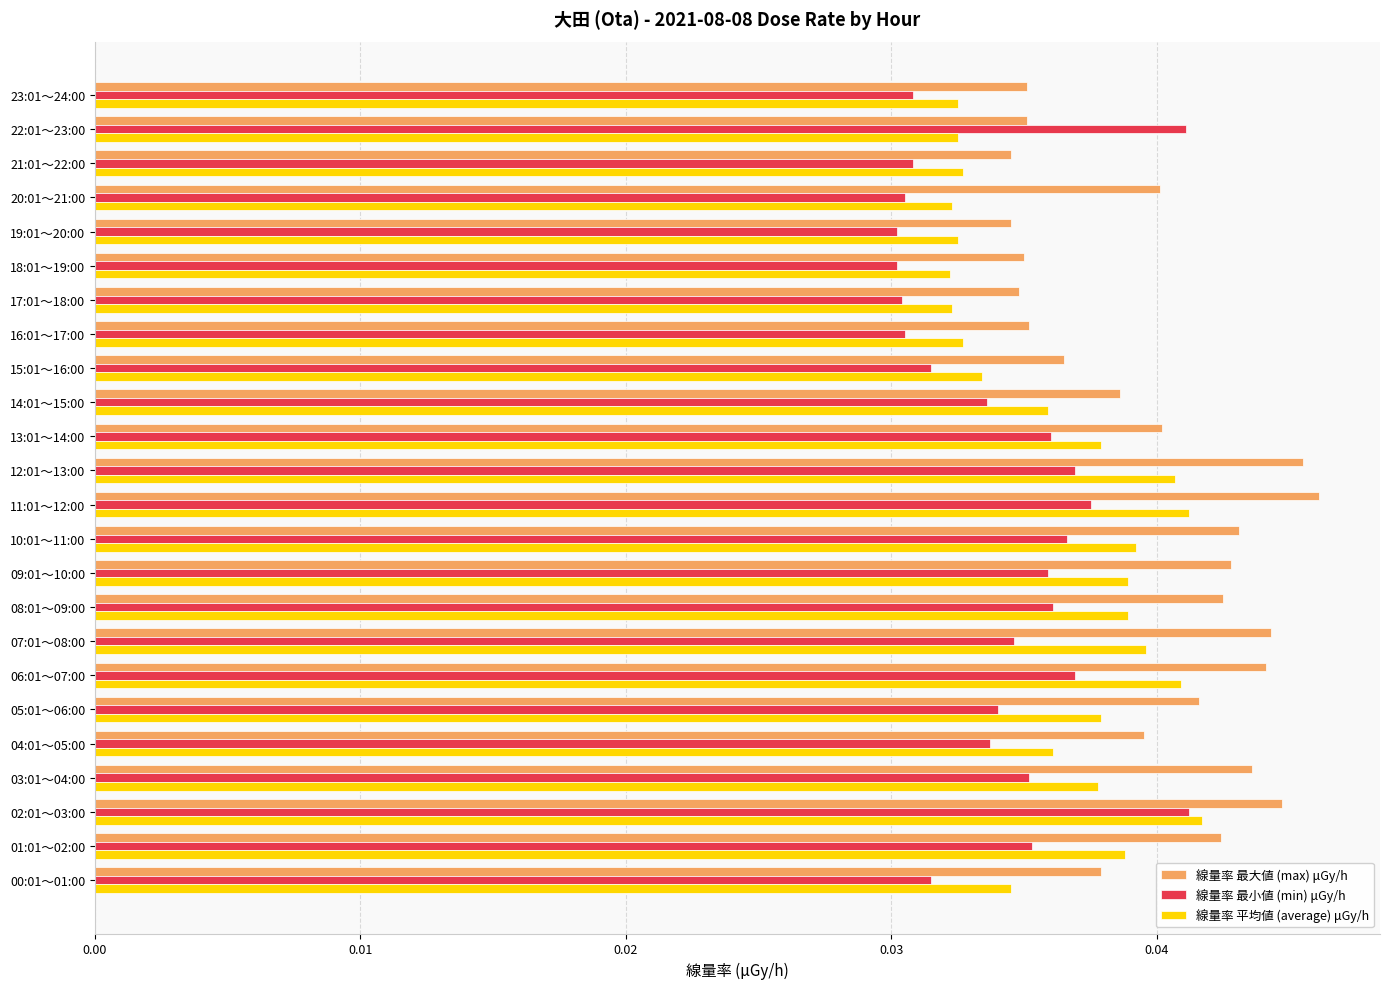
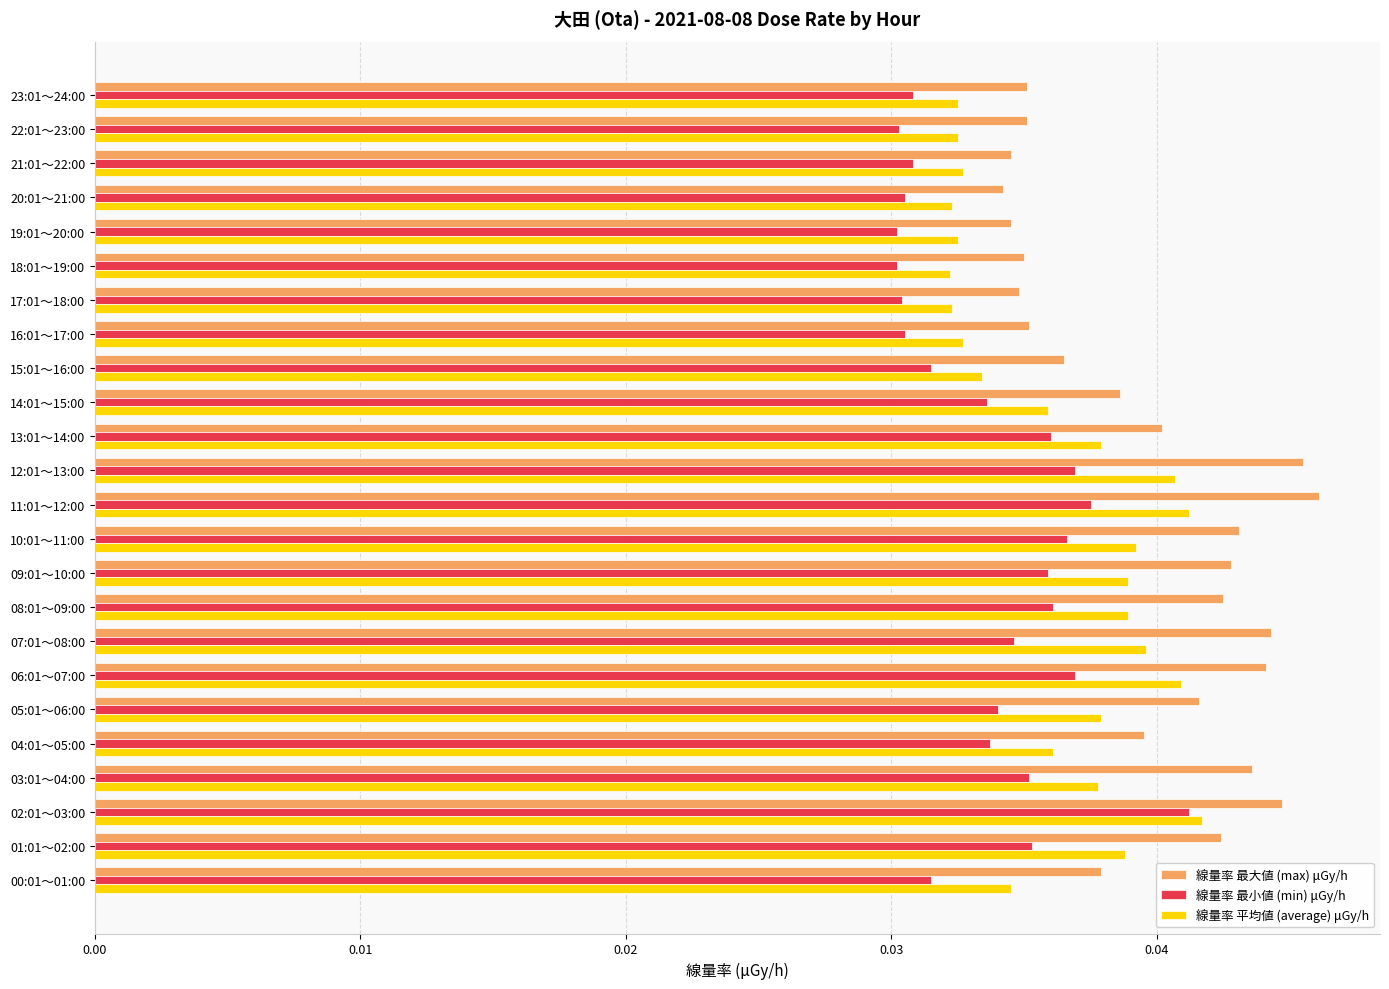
線量率 最小値 (min) μGy/h, 22:01～23:00: 0.0411 -> 0.0303
線量率 最大値 (max) μGy/h, 20:01～21:00: 0.0401 -> 0.0342
